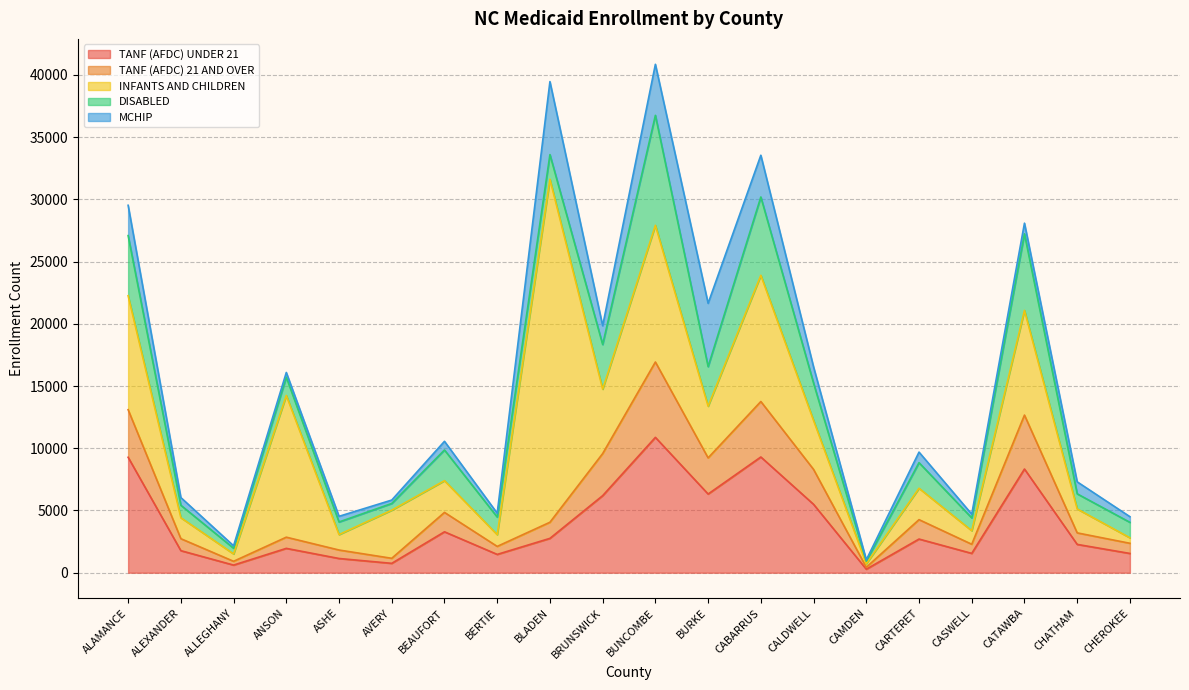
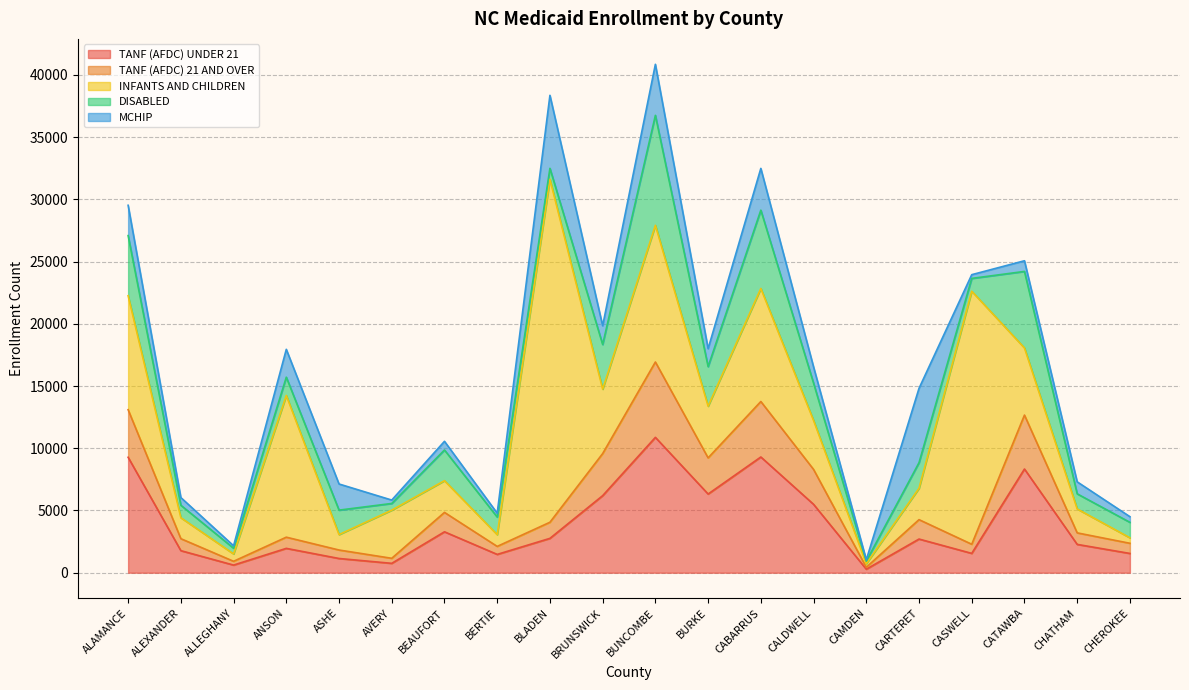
MCHIP, ANSON: 400 -> 2200
DISABLED, ASHE: 1000 -> 2000
MCHIP, ASHE: 500 -> 2100
DISABLED, BLADEN: 2000 -> 900
MCHIP, BURKE: 5100 -> 1400
INFANTS AND CHILDREN, CABARRUS: 10100 -> 9100
MCHIP, CARTERET: 800 -> 6000
INFANTS AND CHILDREN, CASWELL: 1100 -> 20300
INFANTS AND CHILDREN, CATAWBA: 8400 -> 5400
